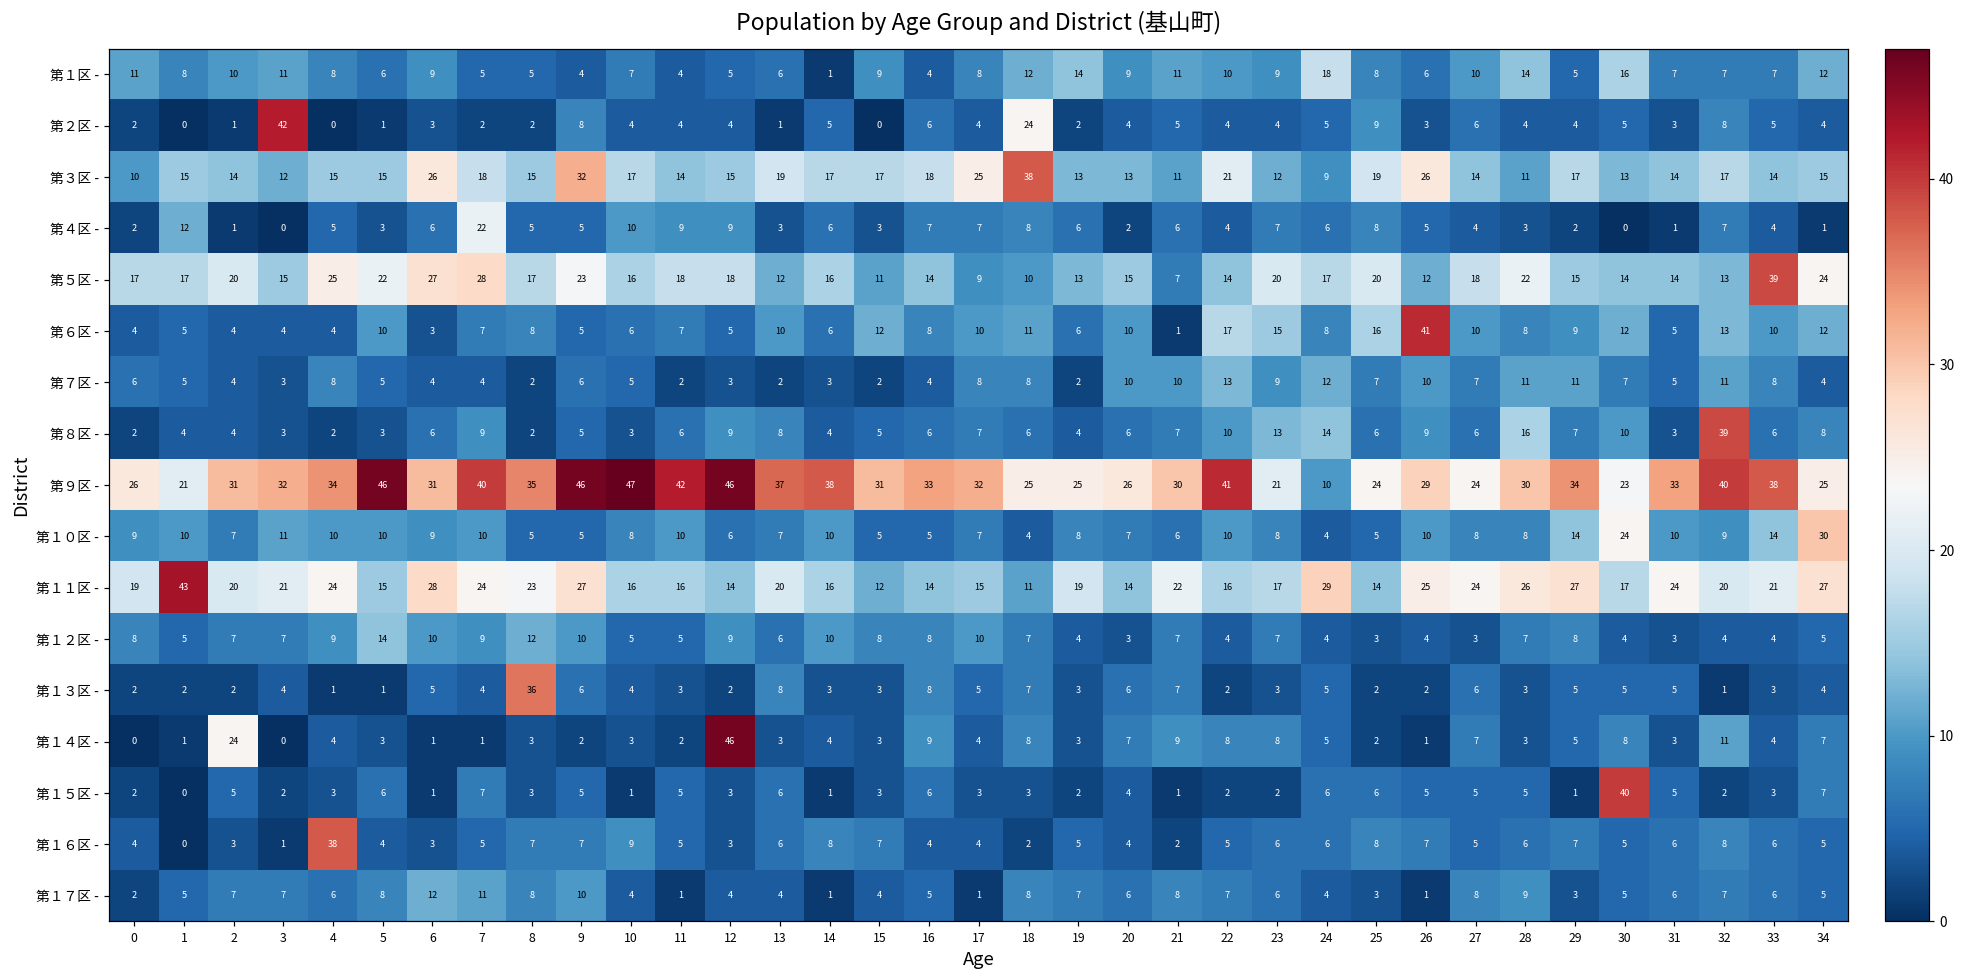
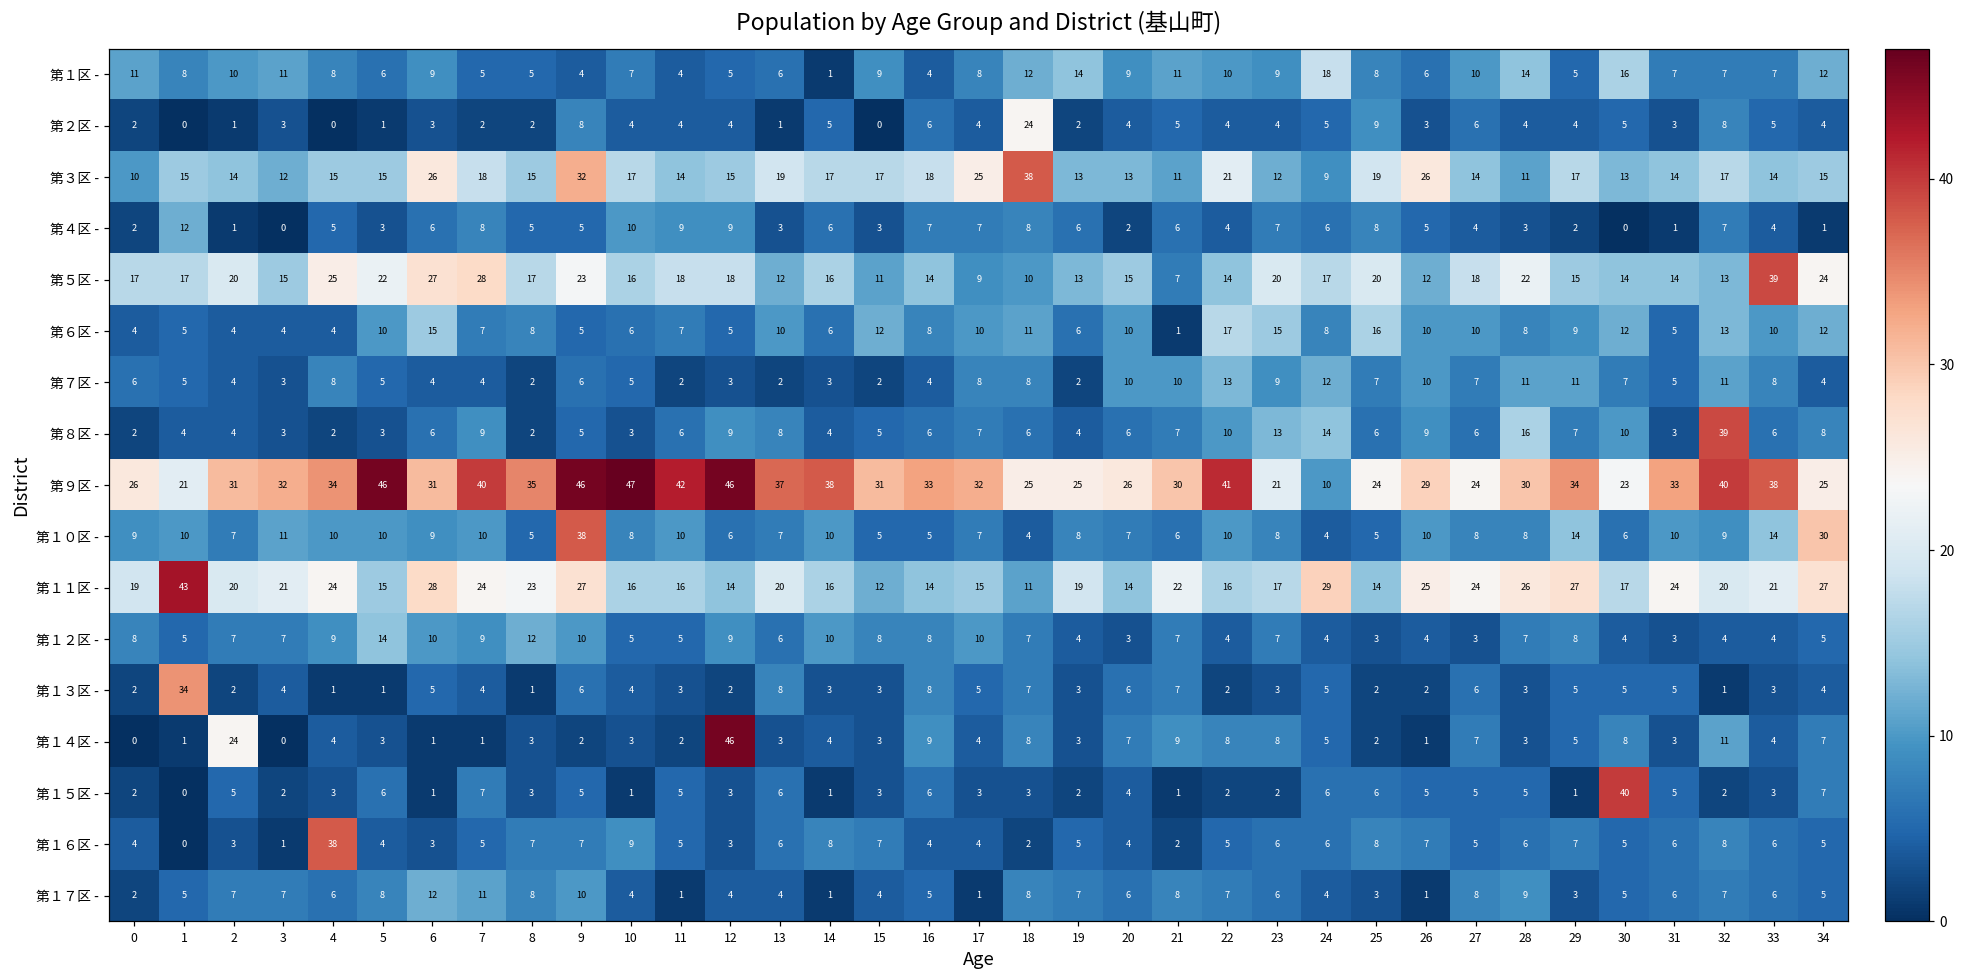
第２区 -, 3: 42 -> 3
第４区 -, 7: 22 -> 8
第６区 -, 6: 3 -> 15
第６区 -, 26: 41 -> 10
第１０区 -, 9: 5 -> 38
第１０区 -, 30: 24 -> 6
第１３区 -, 1: 2 -> 34
第１３区 -, 8: 36 -> 1
